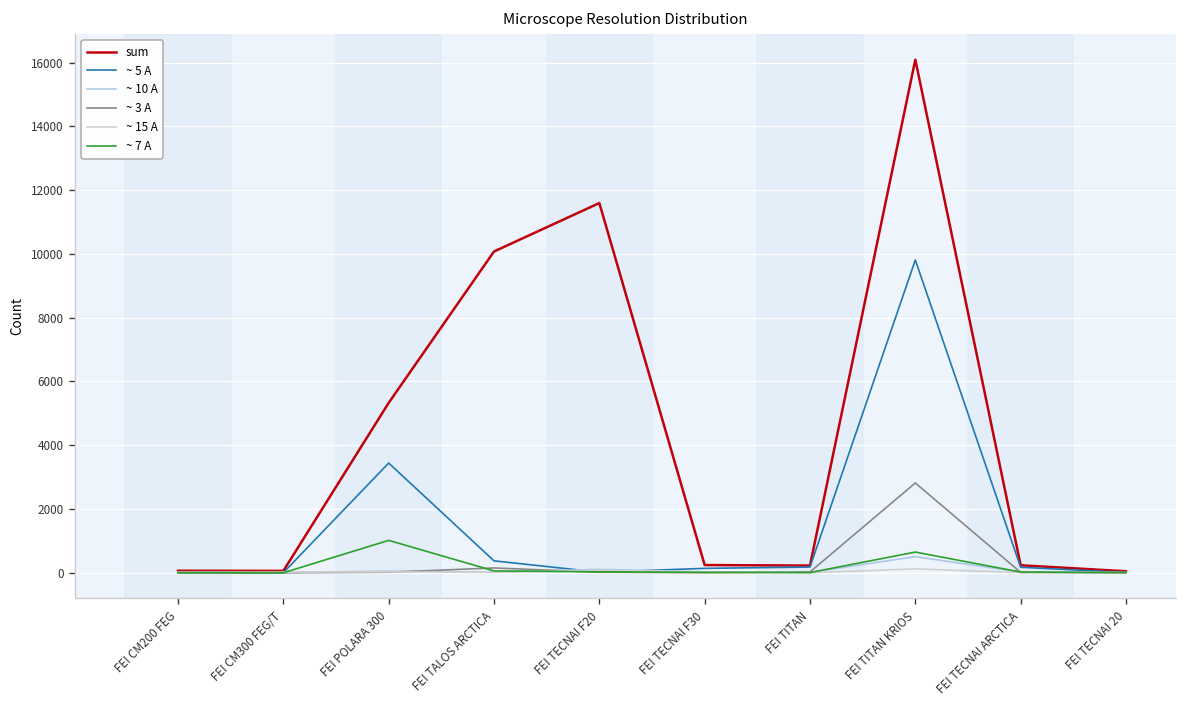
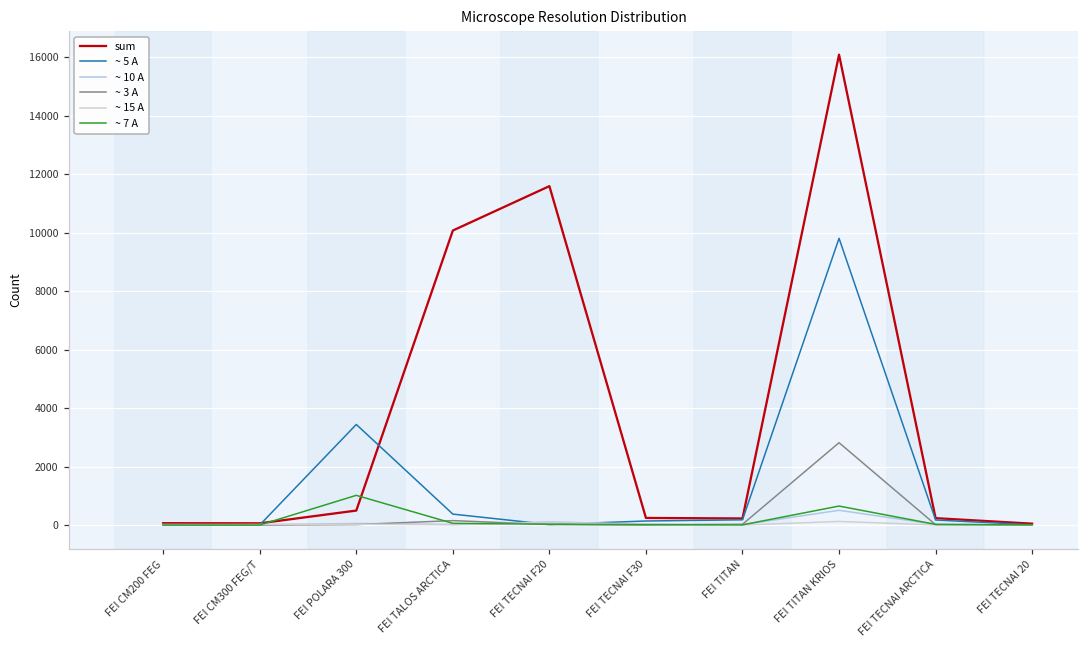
sum, FEI POLARA 300: 5300 -> 500
